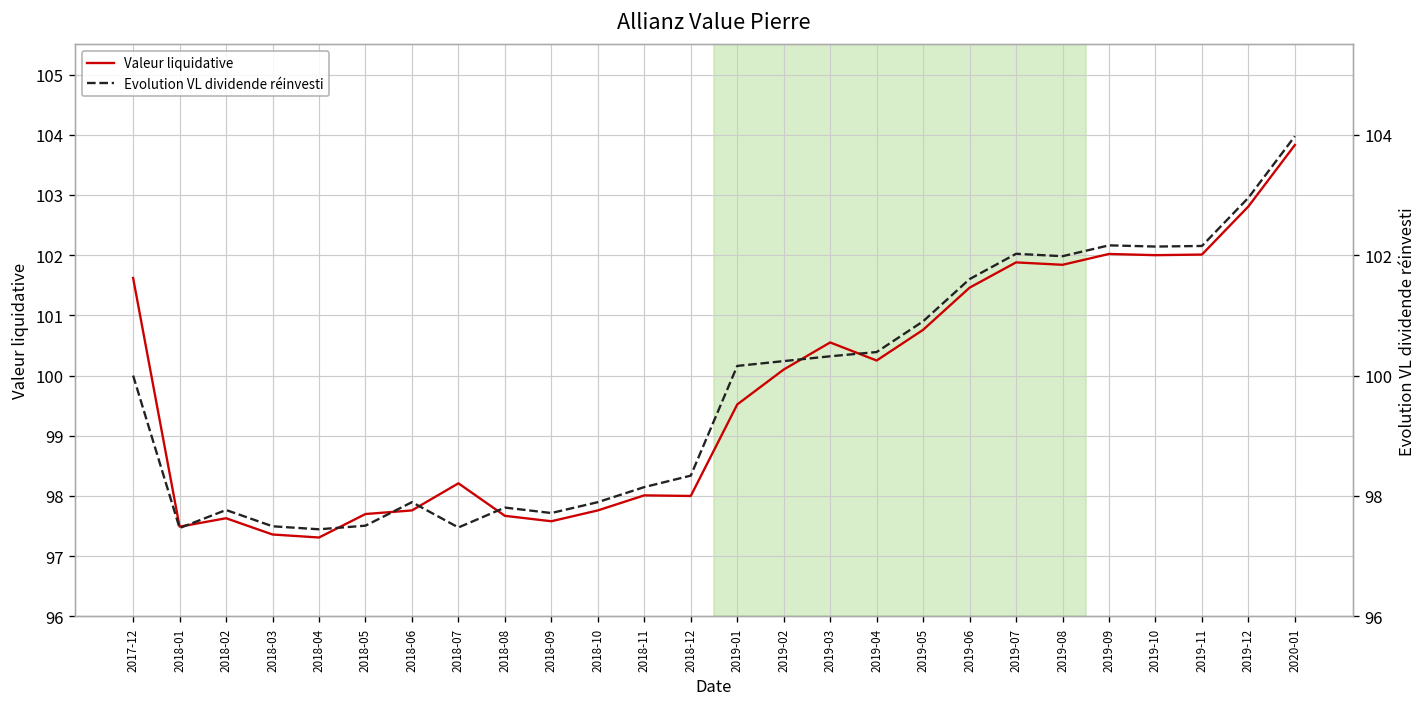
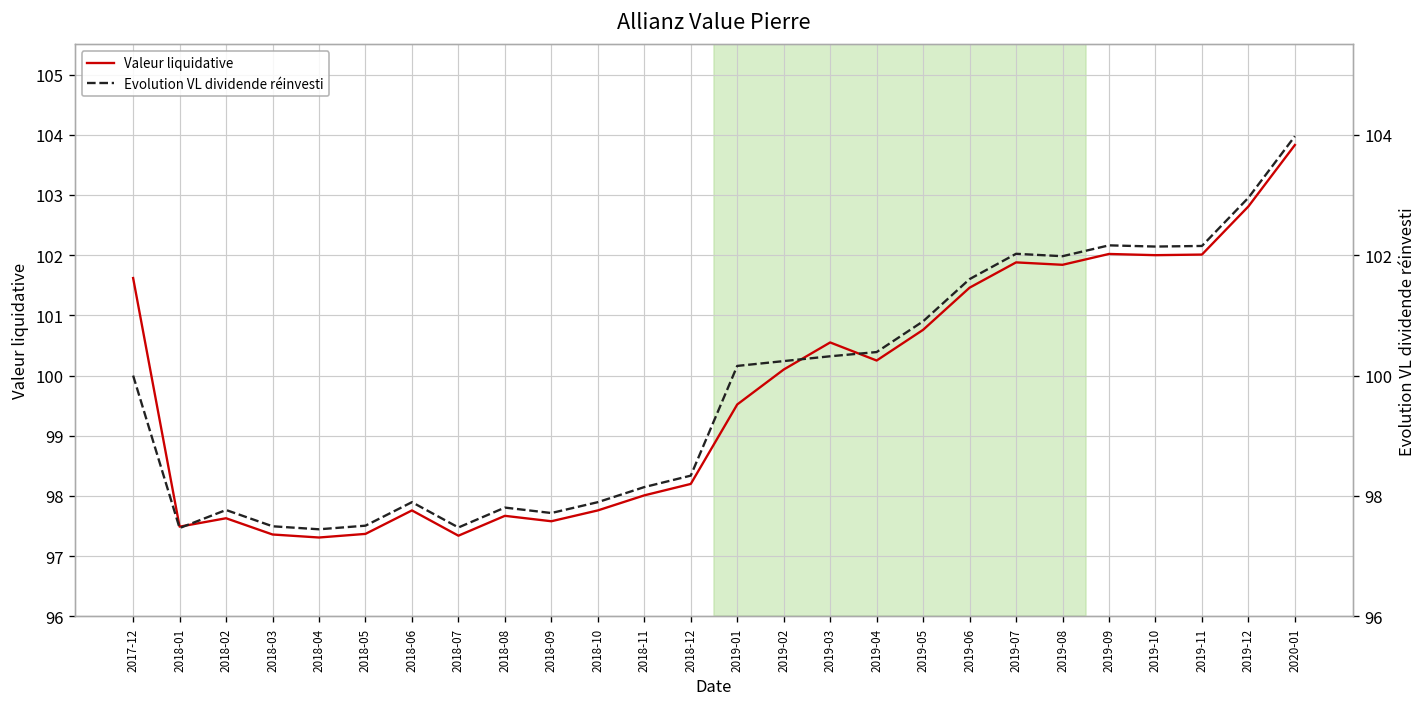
Valeur liquidative, 2018-05: 97.7 -> 97.4
Valeur liquidative, 2018-07: 98.2 -> 97.3
Valeur liquidative, 2018-12: 98.0 -> 98.2
